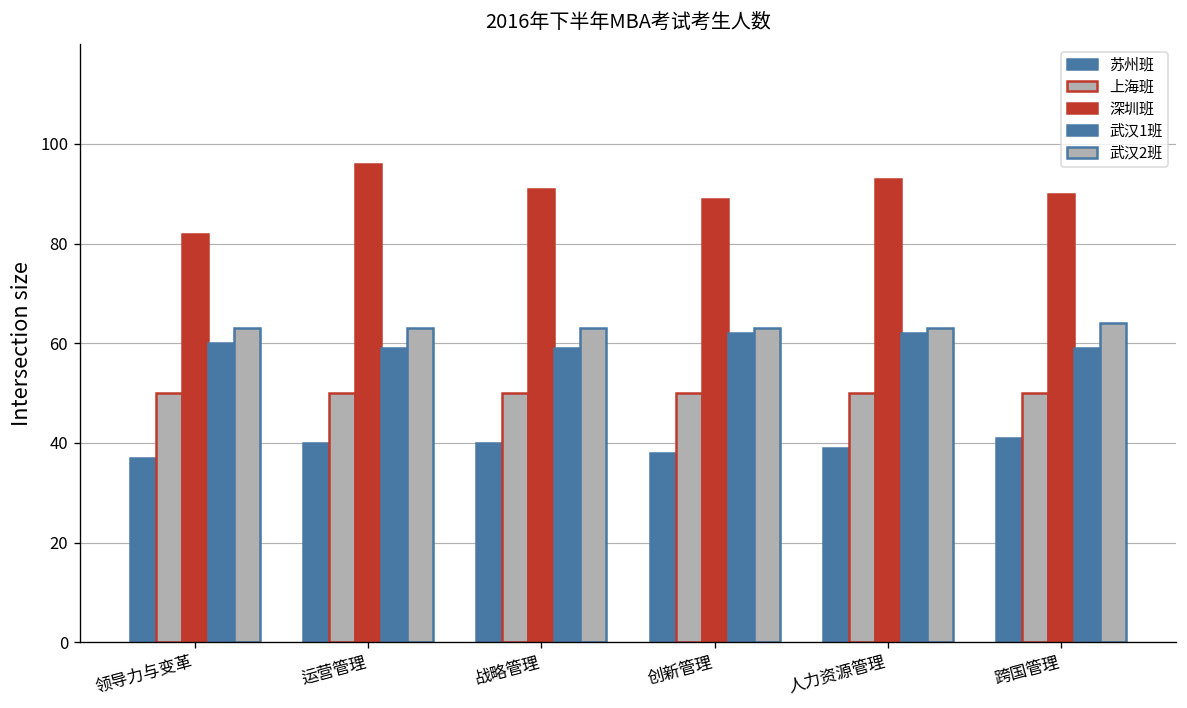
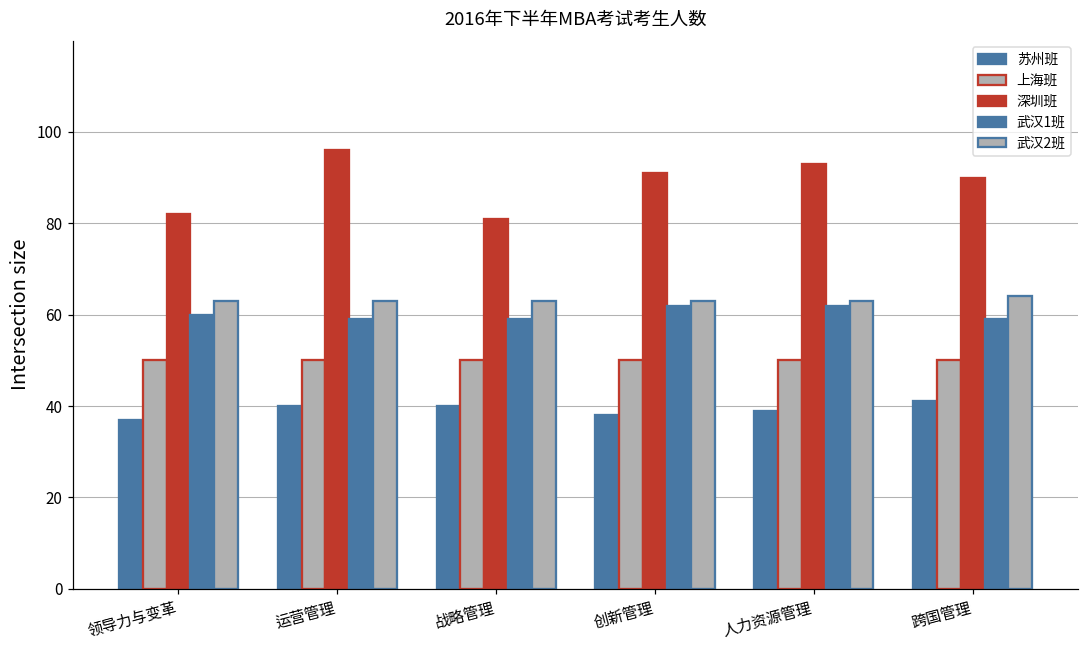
深圳班, 战略管理: 91 -> 81
深圳班, 创新管理: 89 -> 91
